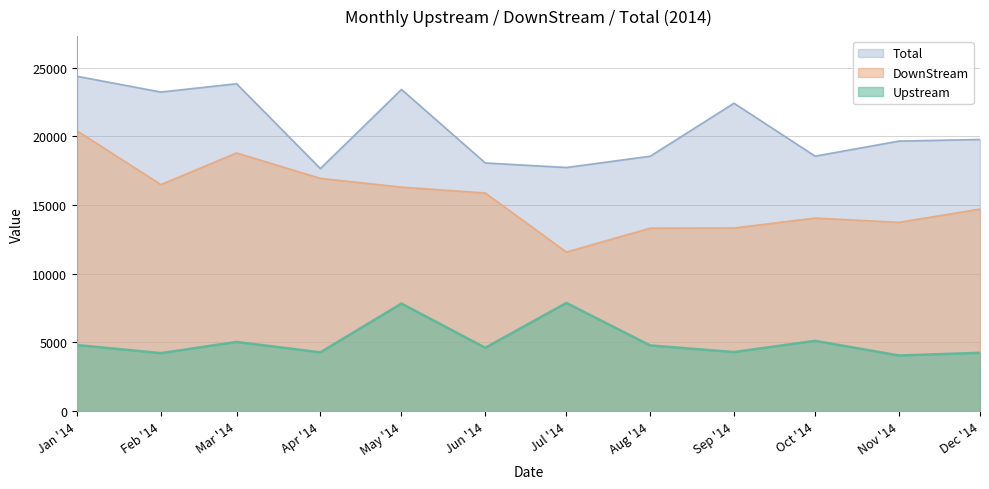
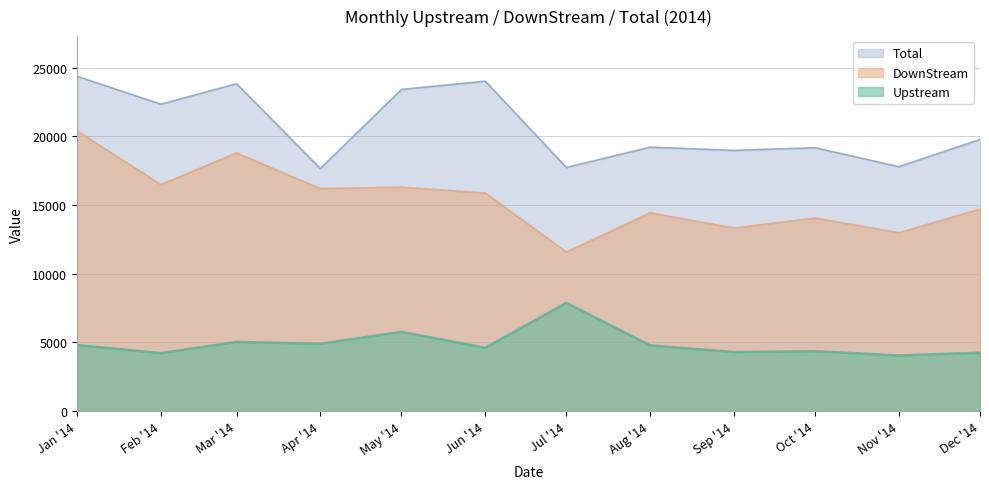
Total, Feb '14: 23200 -> 22300
DownStream, Apr '14: 16900 -> 16200
Upstream, Apr '14: 4300 -> 4900
Upstream, May '14: 7800 -> 5800
Total, Jun '14: 18100 -> 24000
Total, Aug '14: 18500 -> 19200
DownStream, Aug '14: 13300 -> 14400
Total, Sep '14: 22400 -> 19000
Total, Oct '14: 18600 -> 19200
Upstream, Oct '14: 5100 -> 4400
Total, Nov '14: 19700 -> 17800
DownStream, Nov '14: 13700 -> 13000
